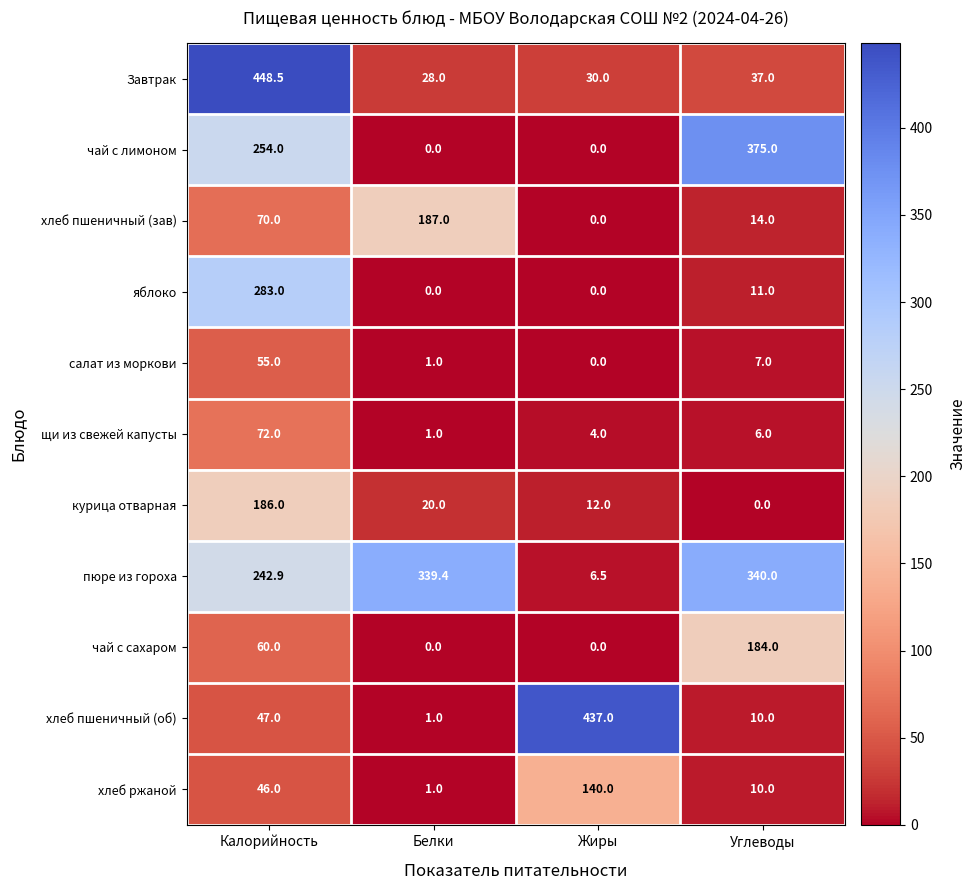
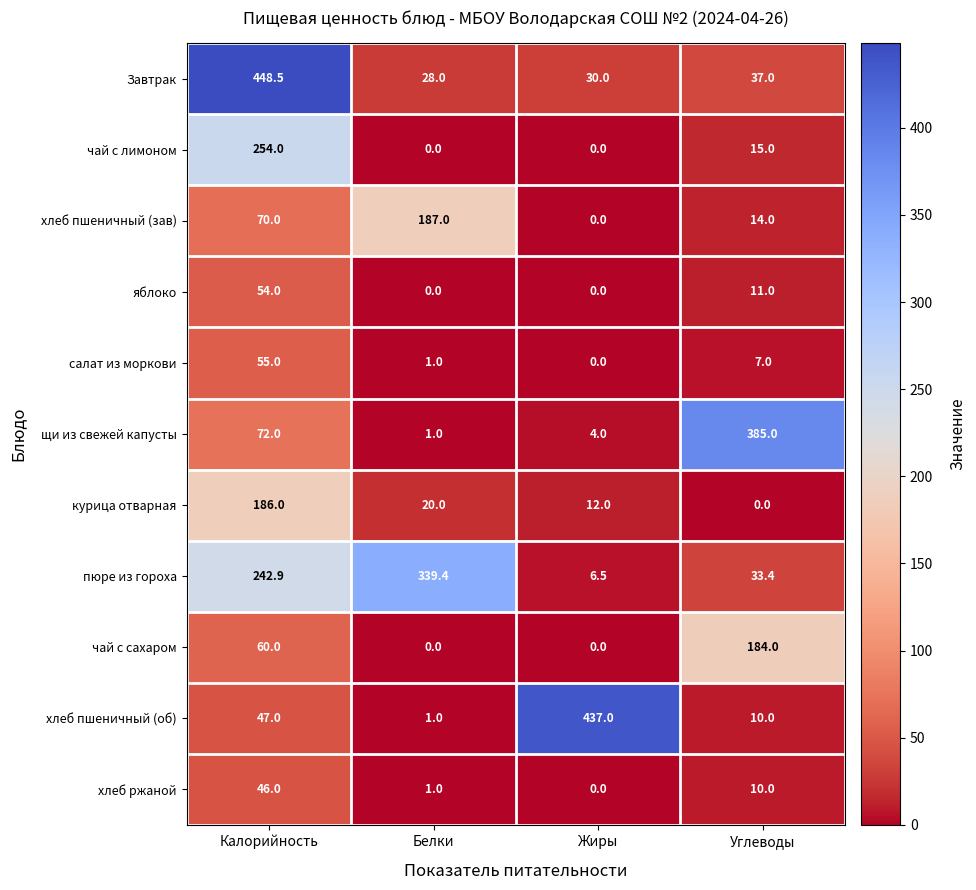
чай с лимоном, Углеводы: 375.0 -> 15.0
яблоко, Калорийность: 283.0 -> 54.0
щи из свежей капусты, Углеводы: 6.0 -> 385.0
пюре из гороха, Углеводы: 340.0 -> 33.4
хлеб ржаной, Жиры: 140.0 -> 0.0
